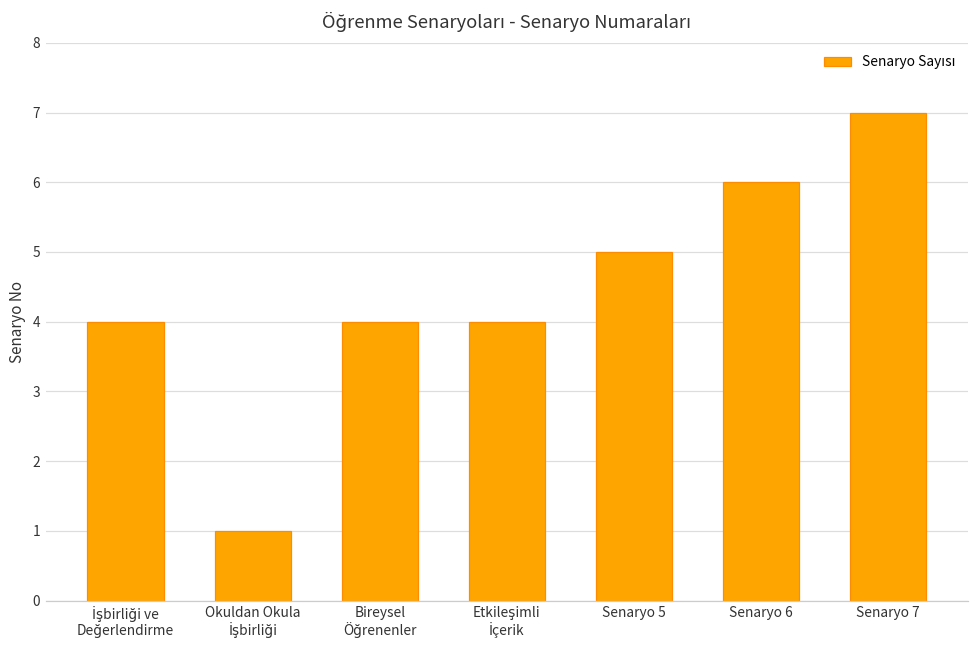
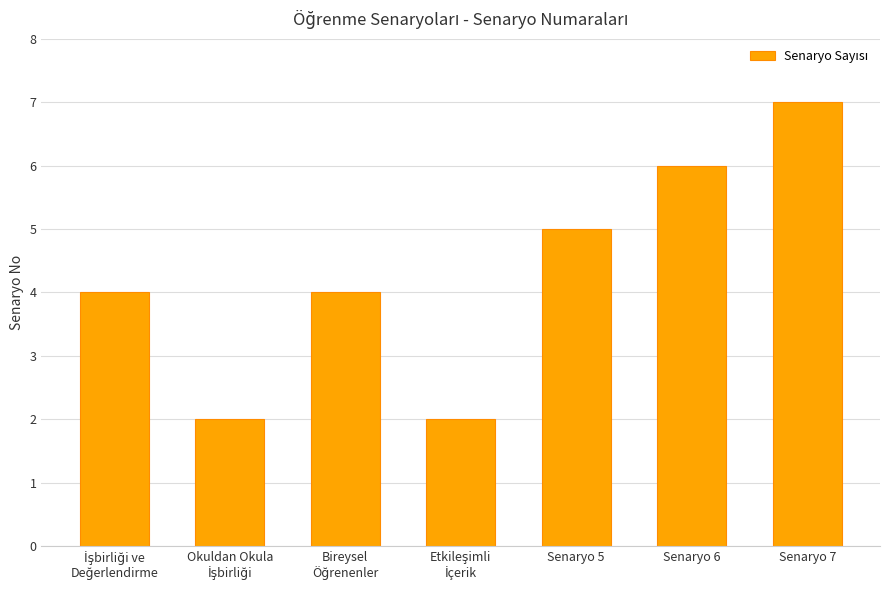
Okuldan Okula İşbirliği: 1 -> 2
Etkileşimli İçerik: 4 -> 2
